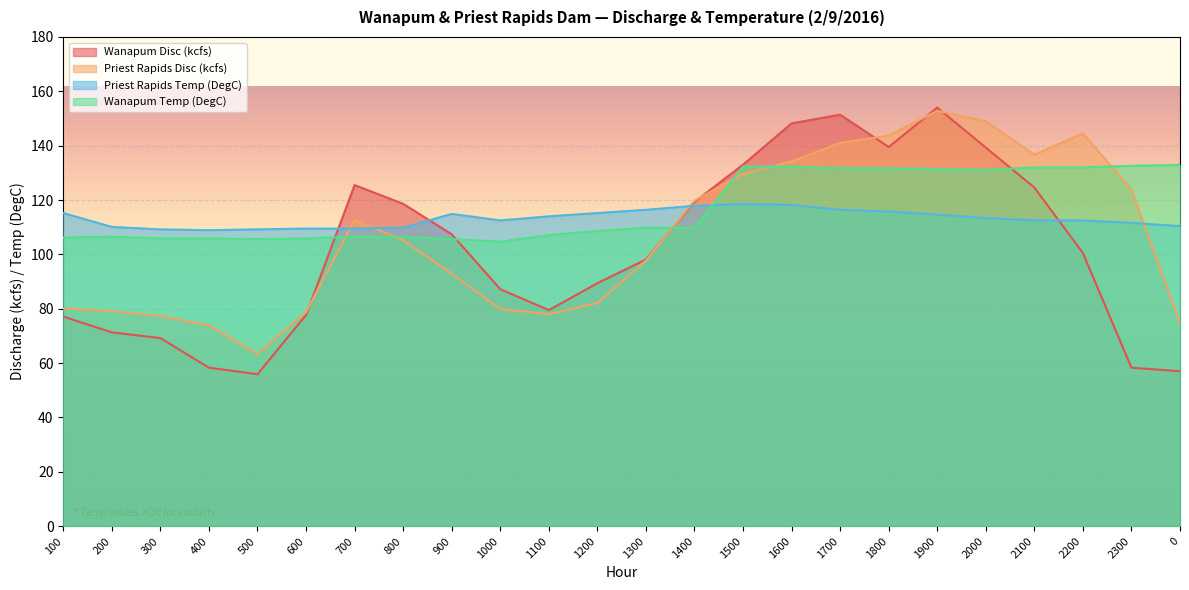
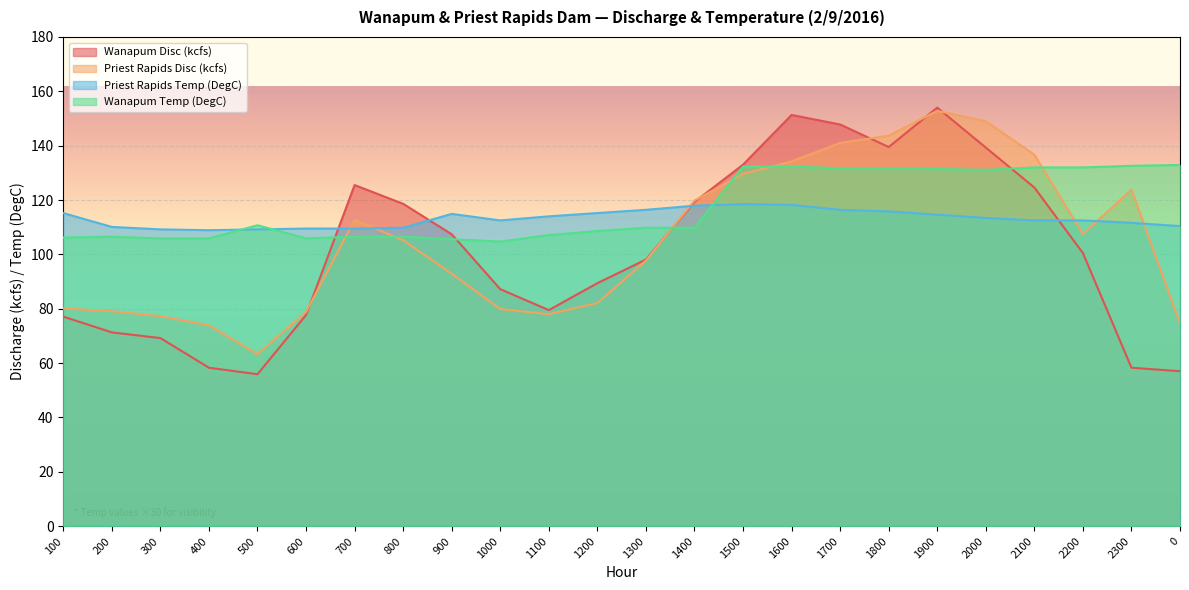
Wanapum Temp (DegC), 500: 106 -> 111
Wanapum Disc (kcfs), 1600: 148 -> 151
Wanapum Disc (kcfs), 1700: 151 -> 148
Priest Rapids Disc (kcfs), 2200: 145 -> 108
